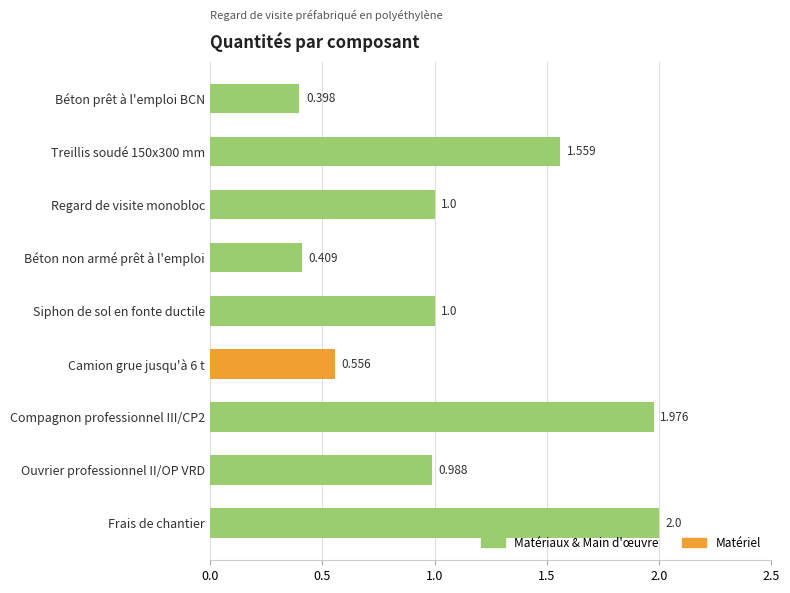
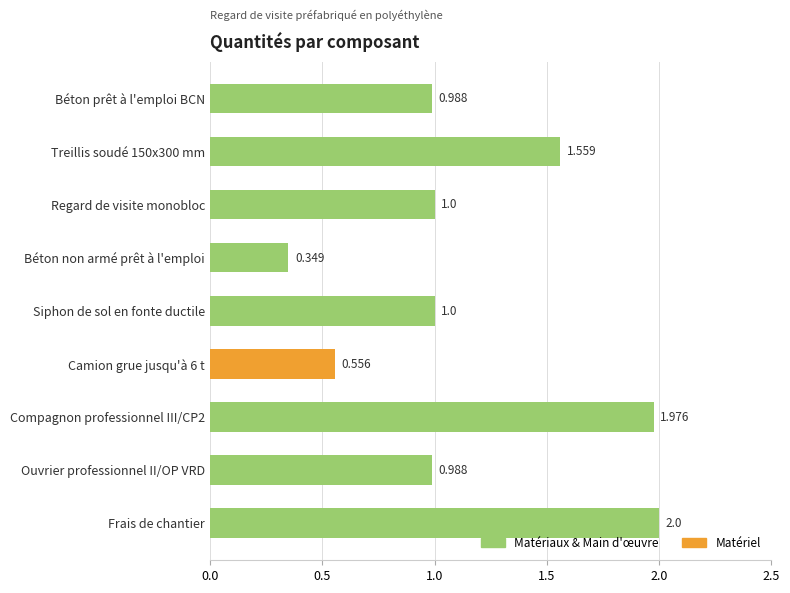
Béton prêt à l'emploi BCN: 0.398 -> 0.988
Béton non armé prêt à l'emploi: 0.409 -> 0.349
